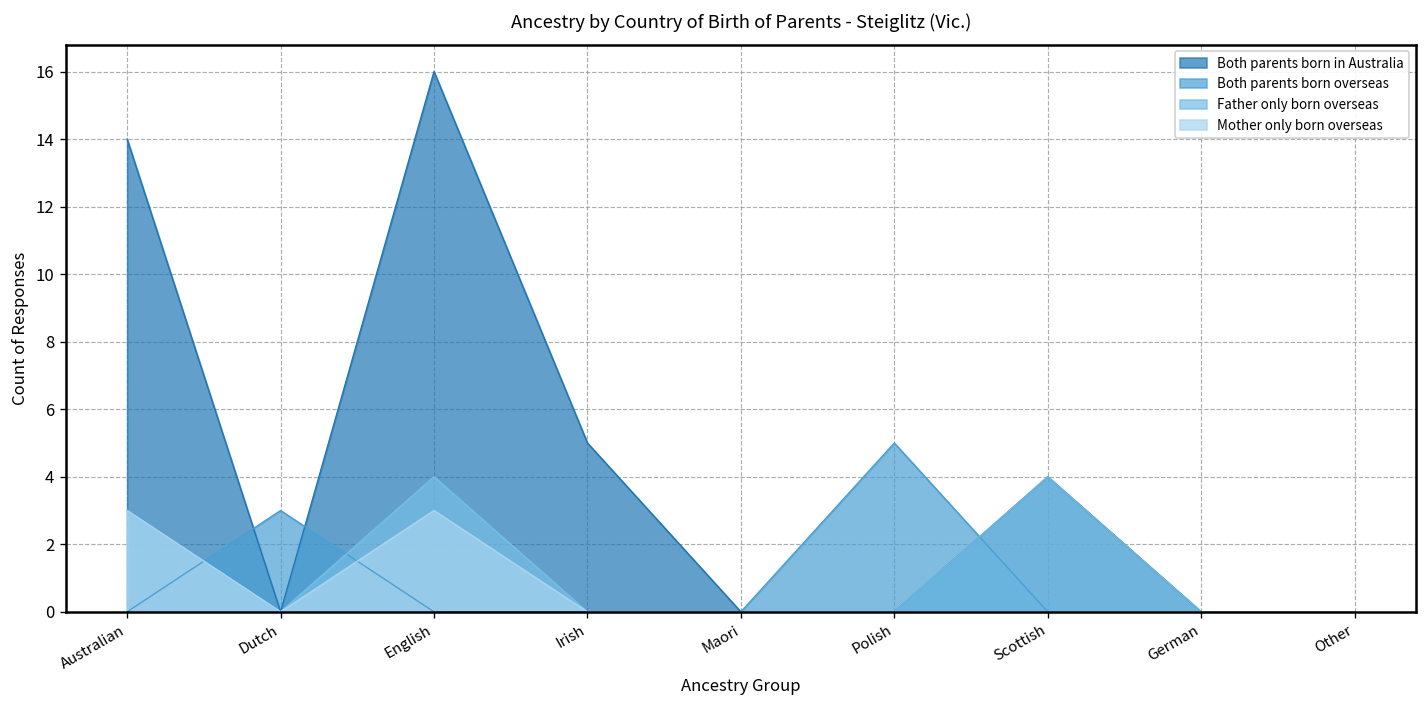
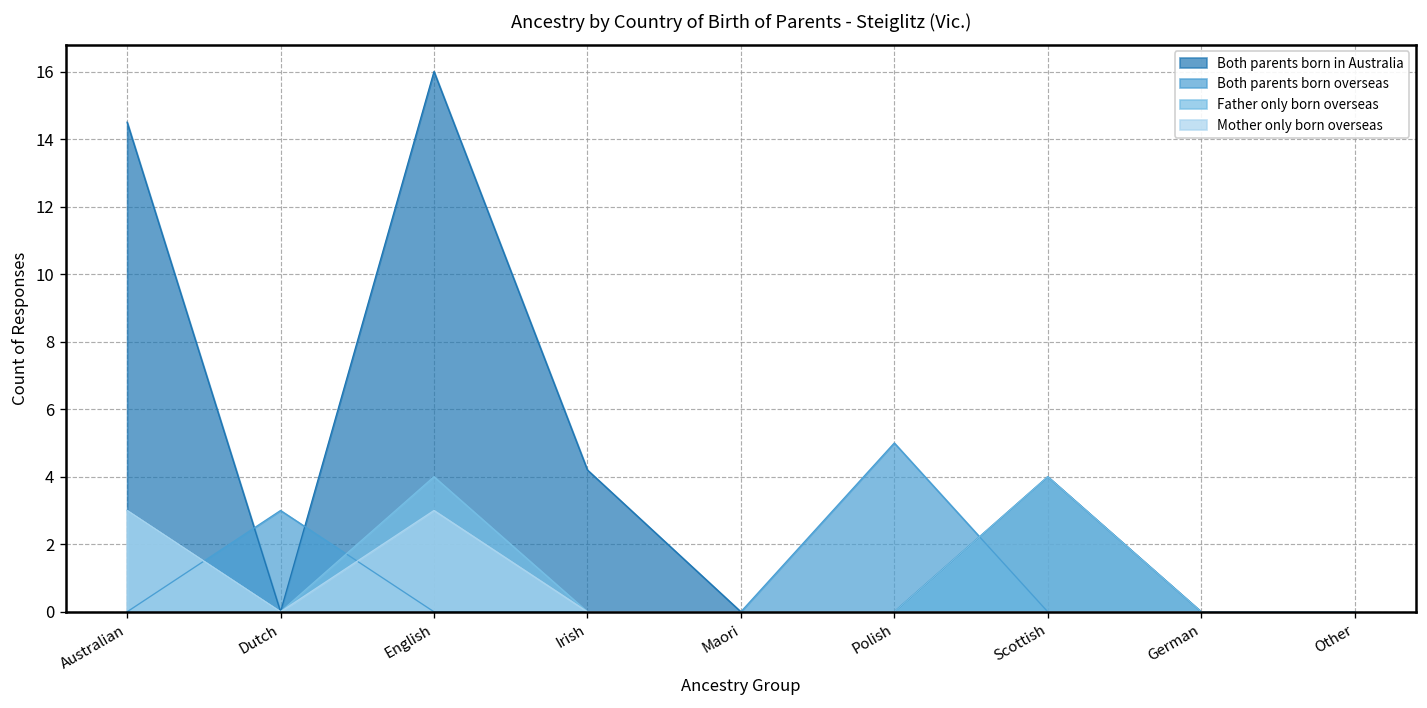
Both parents born in Australia, Australian: 14.0 -> 14.5
Both parents born in Australia, Irish: 5.0 -> 4.2
